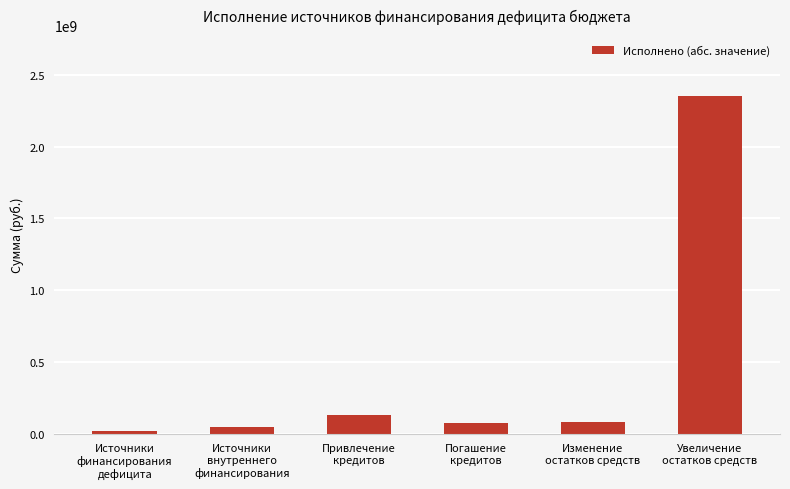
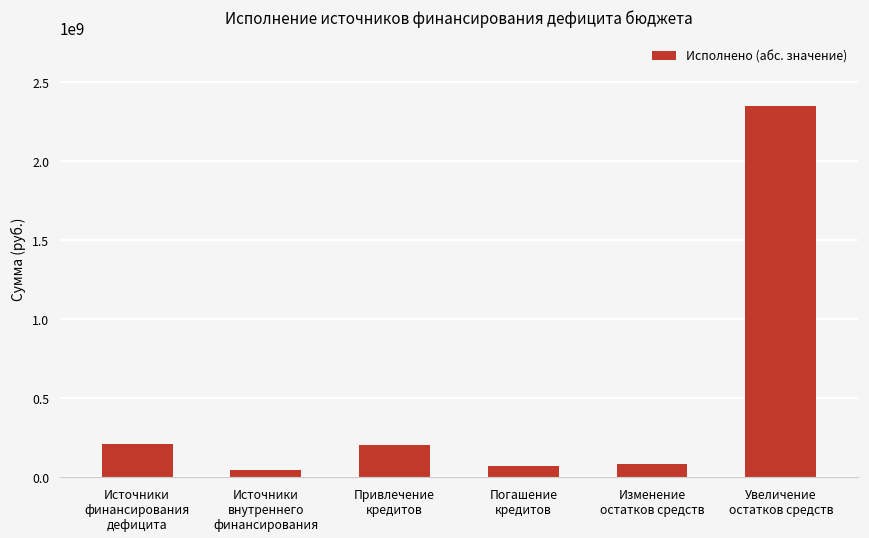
Источники финансирования дефицита: 20000000 -> 210000000
Привлечение кредитов: 130000000 -> 200000000
